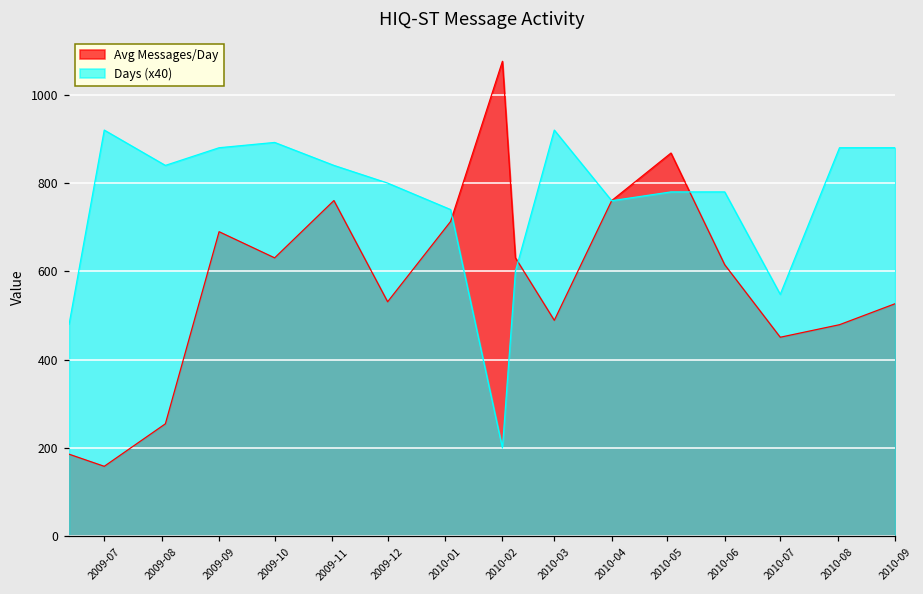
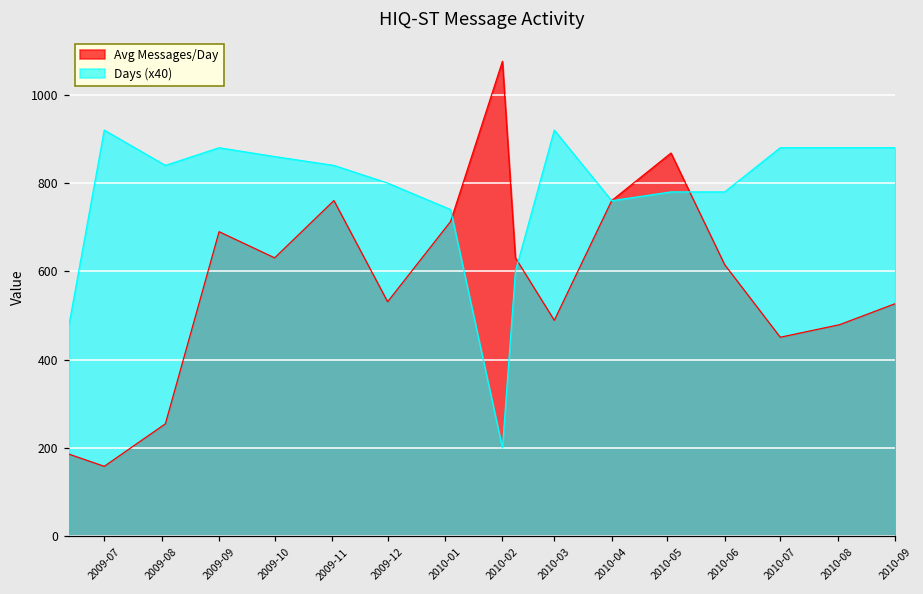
Days (x40), 2009-10: 890 -> 860
Days (x40), 2010-07: 550 -> 880
